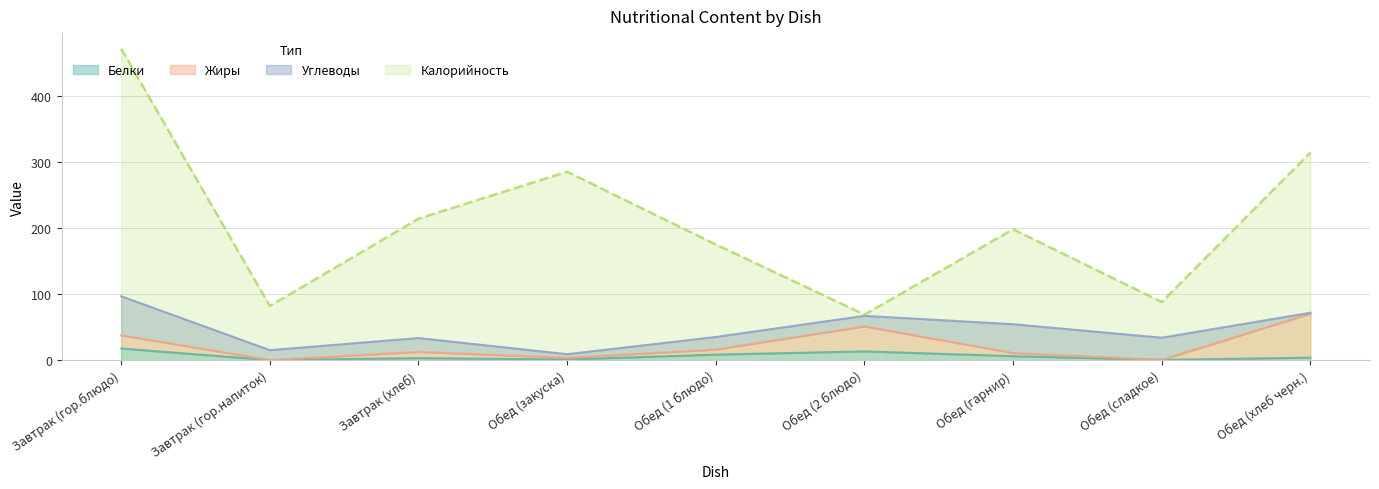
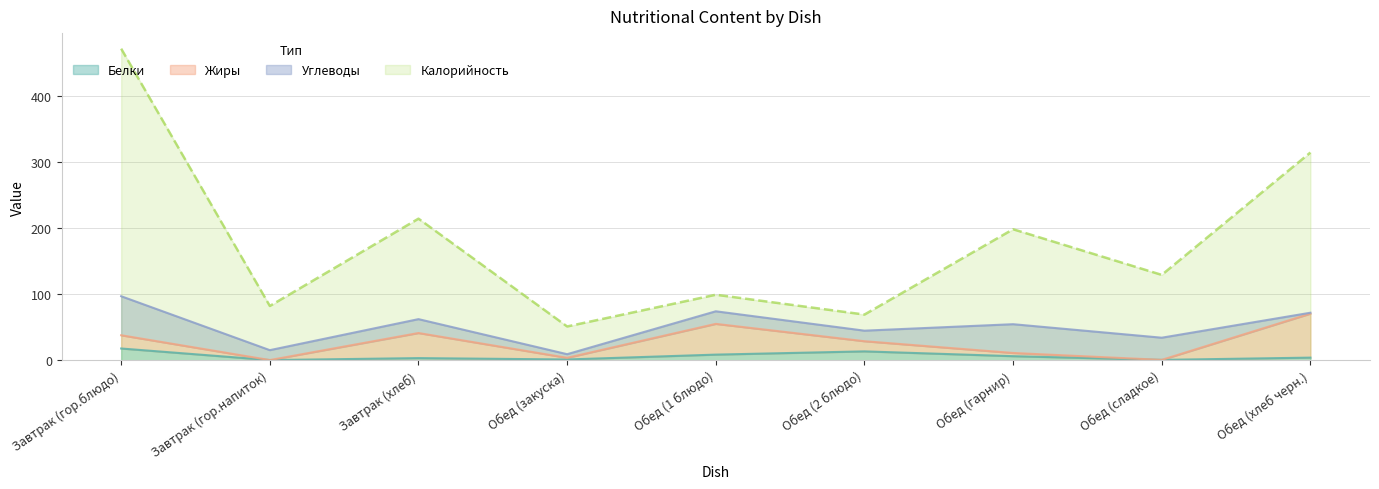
Жиры, Завтрак (хлеб): 10 -> 40
Калорийность, Обед (закуска): 290 -> 50
Жиры, Обед (1 блюдо): 10 -> 50
Калорийность, Обед (1 блюдо): 180 -> 100
Жиры, Обед (2 блюдо): 40 -> 20
Калорийность, Обед (сладкое): 90 -> 130
